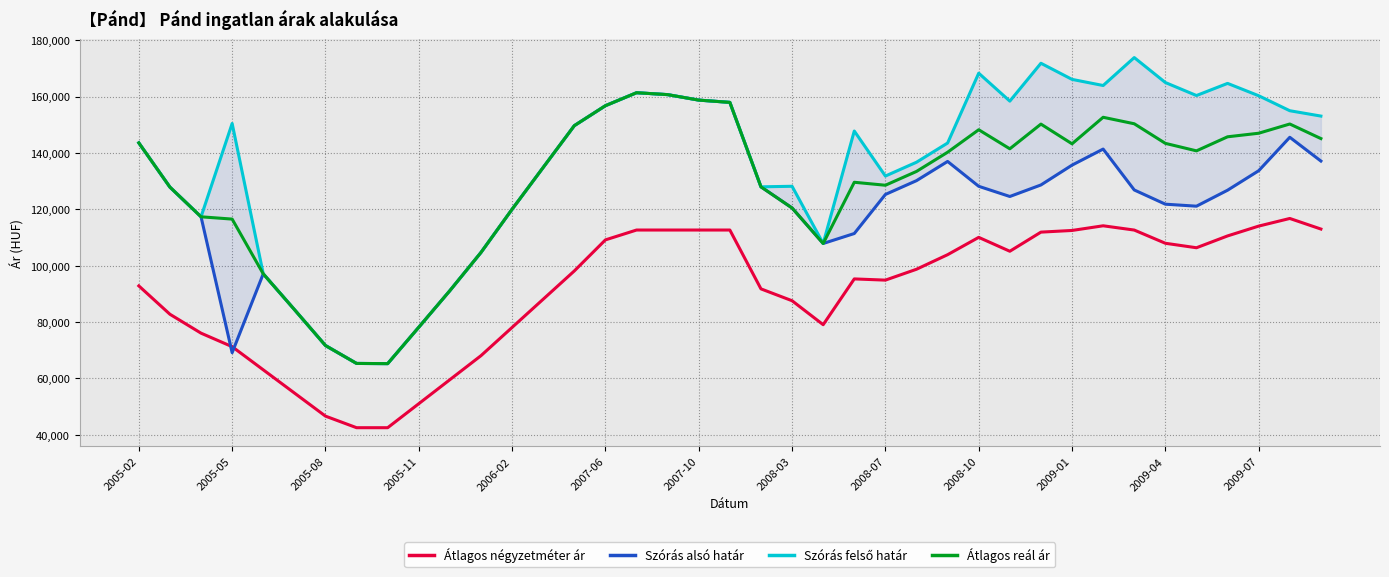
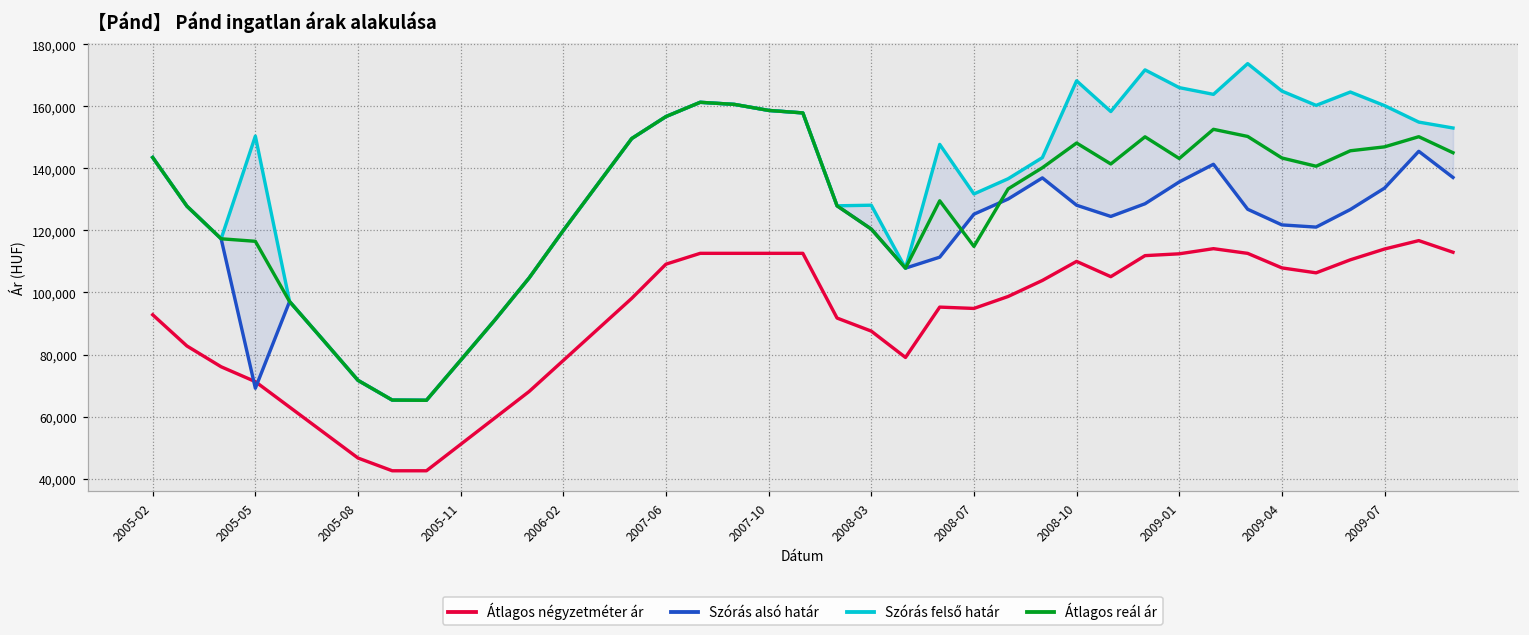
Átlagos reál ár, 2008-07: 129,000 -> 115,000
